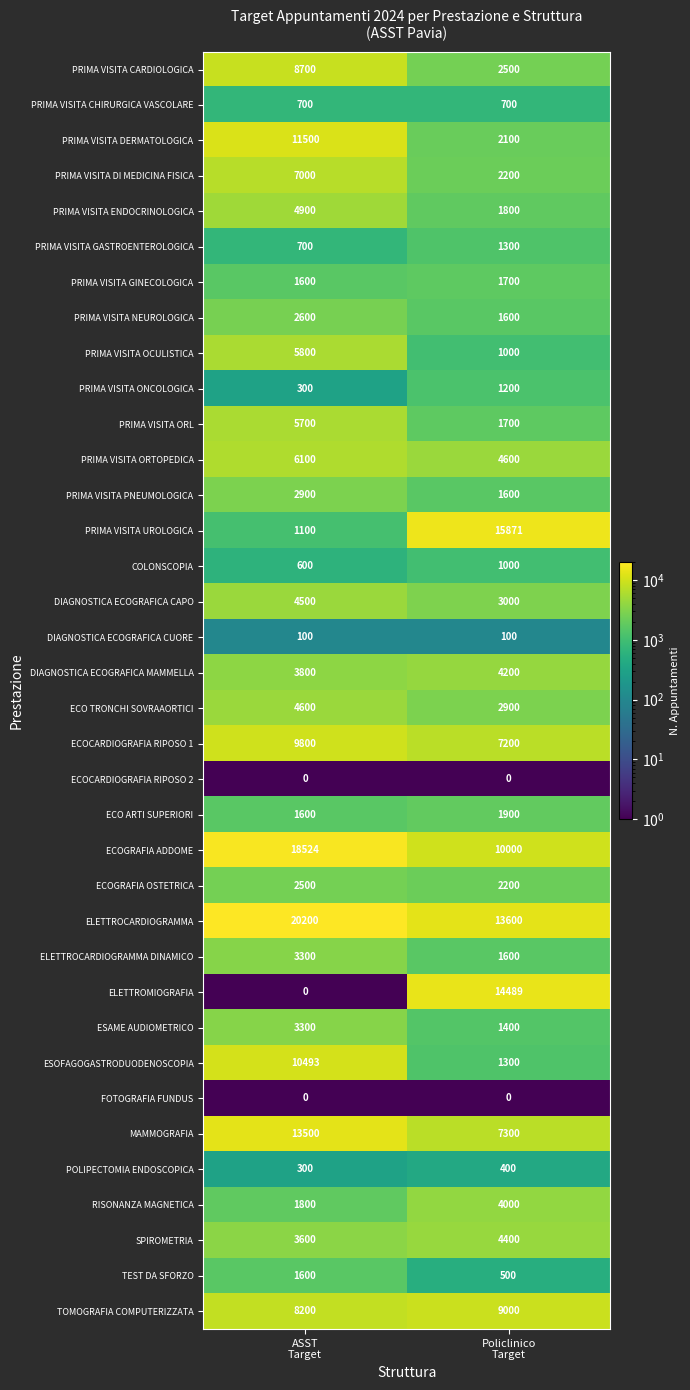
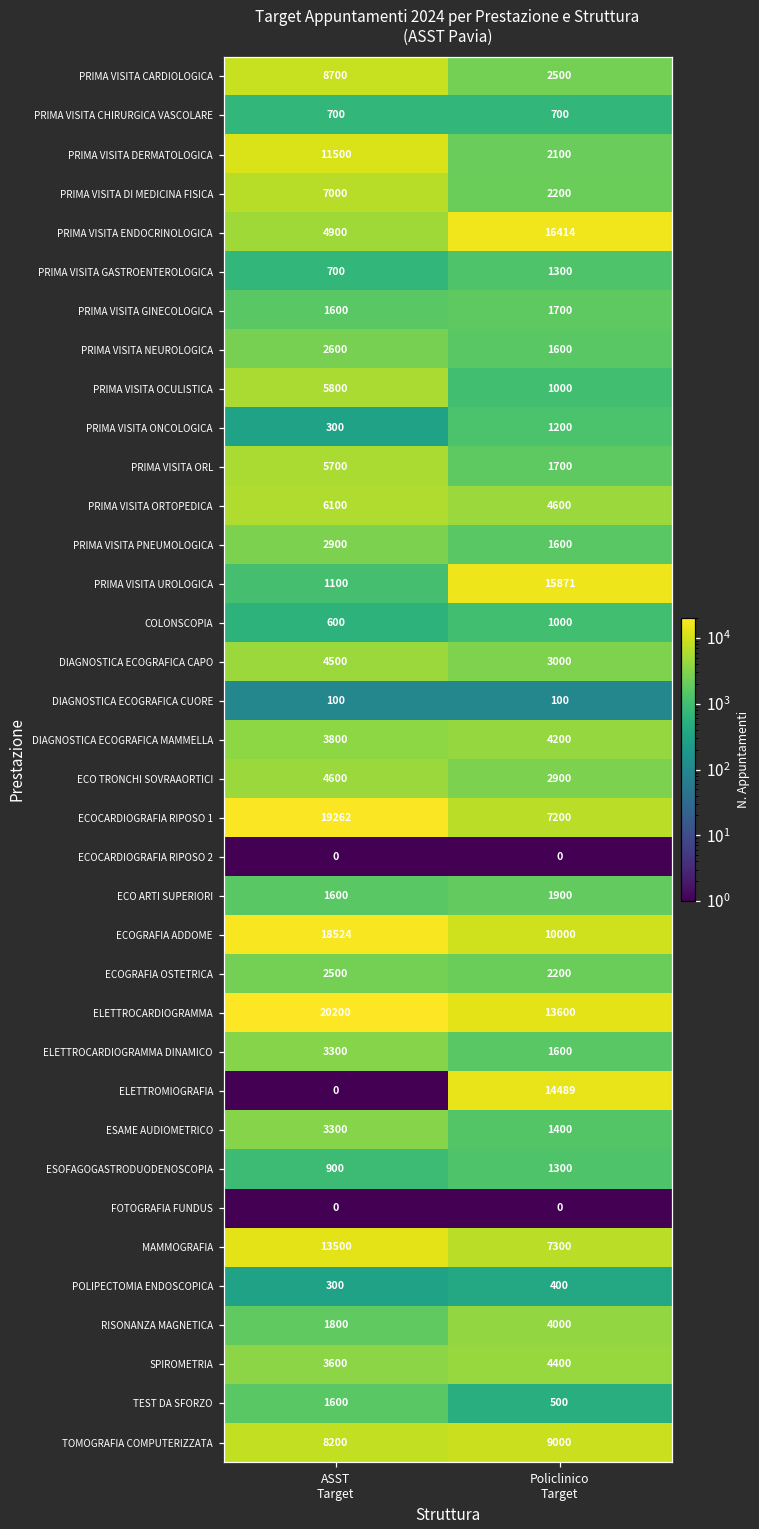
PRIMA VISITA ENDOCRINOLOGICA, Policlinico Target: 1800 -> 16414
ECOCARDIOGRAFIA RIPOSO 1, ASST Target: 9800 -> 19262
ESOFAGOGASTRODUODENOSCOPIA, ASST Target: 10493 -> 900
